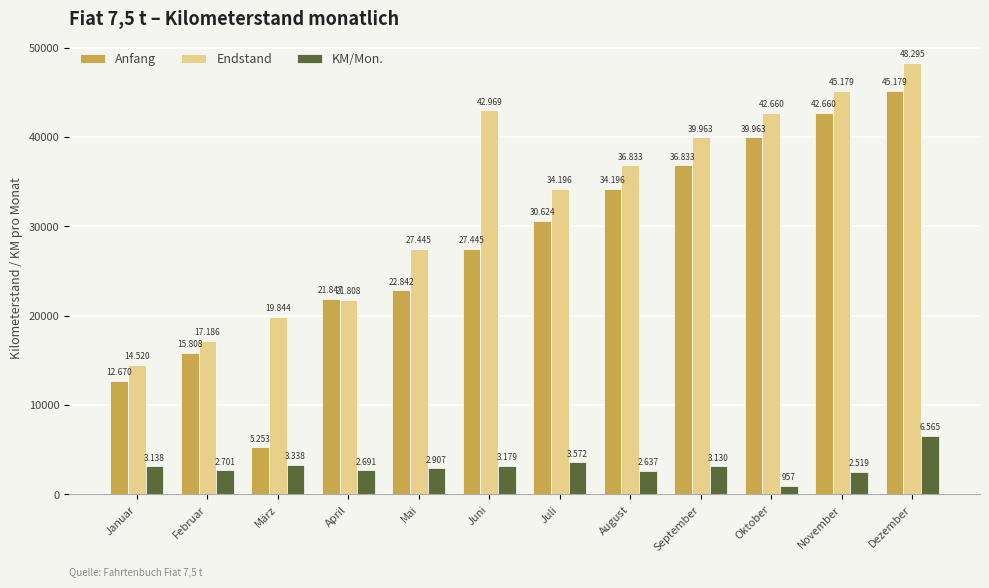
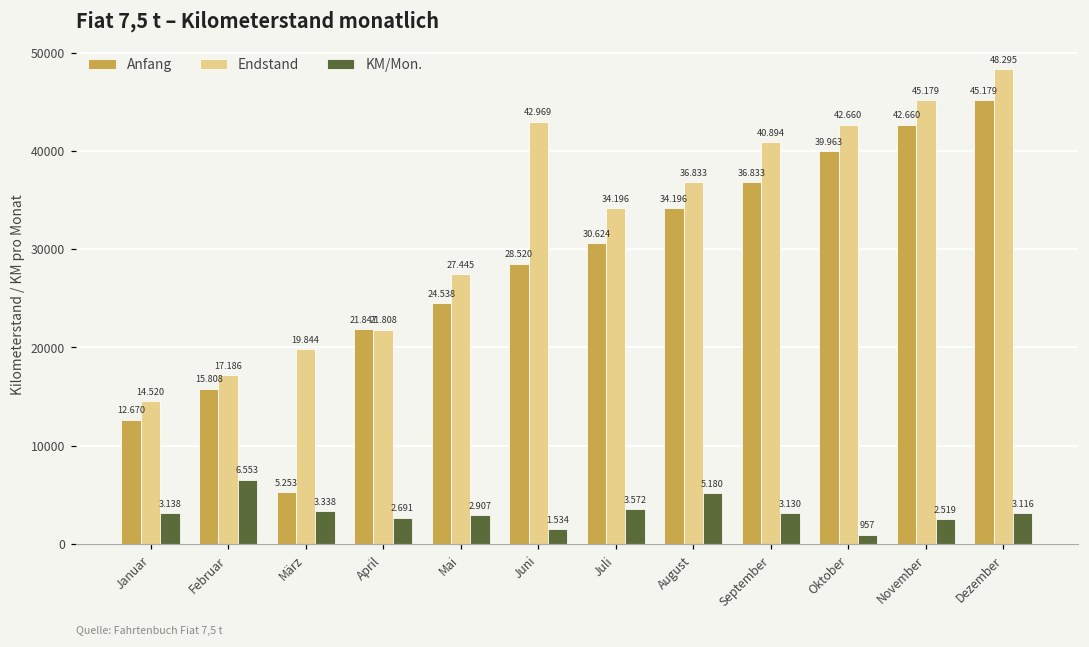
KM/Mon., Februar: 2.701 -> 6.553
Anfang, Mai: 22.842 -> 24.538
Anfang, Juni: 27.445 -> 28.520
KM/Mon., Juni: 3.179 -> 1.534
KM/Mon., August: 2.637 -> 5.180
Endstand, September: 39.963 -> 40.894
KM/Mon., Dezember: 6.565 -> 3.116
